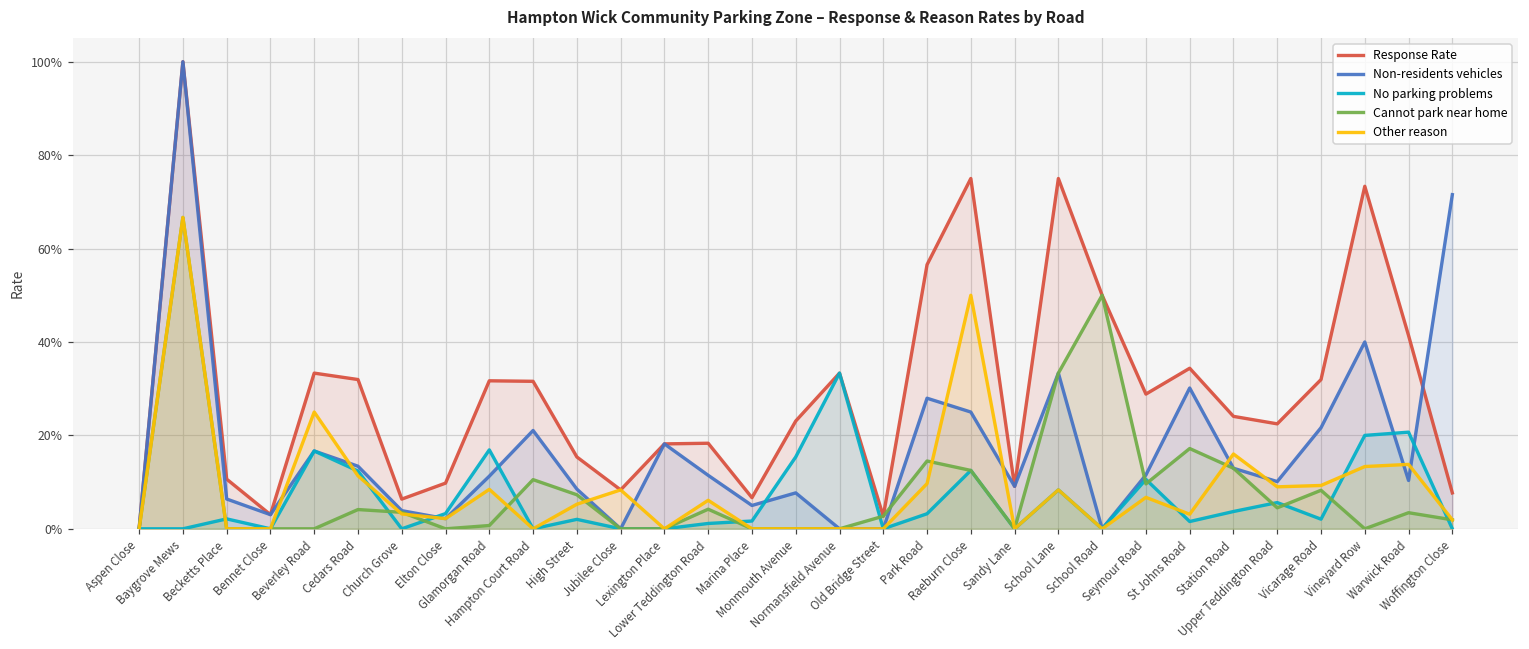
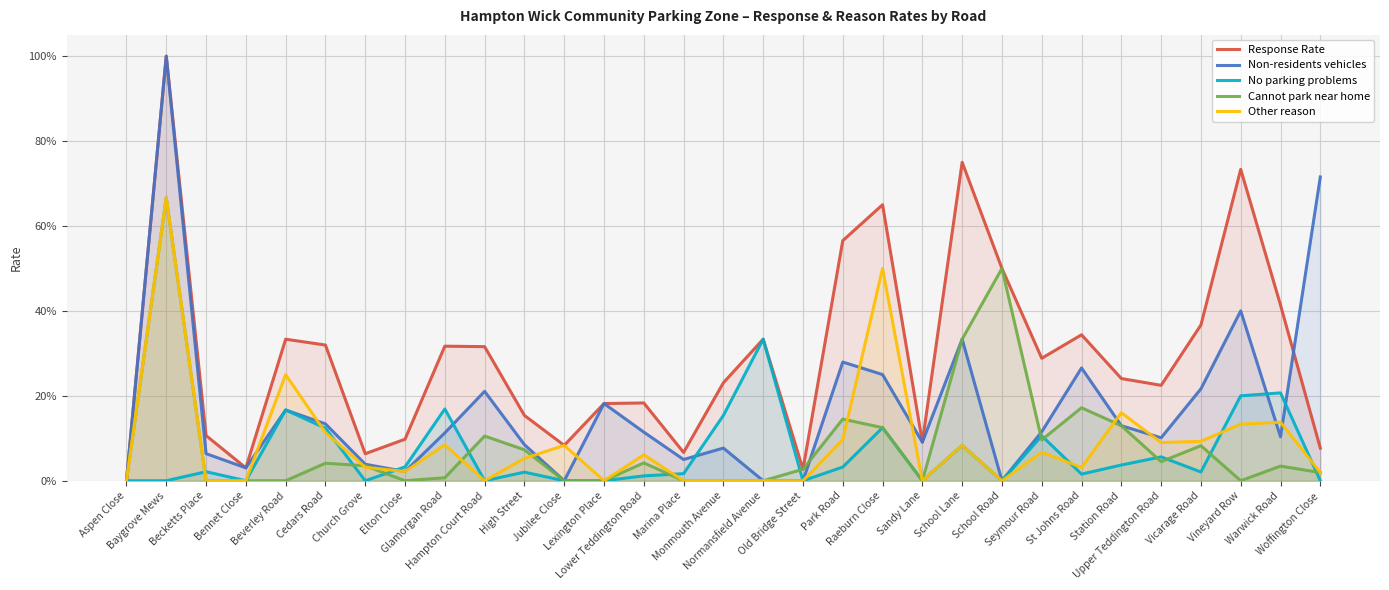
Response Rate, Raeburn Close: 75% -> 65%
Non-residents vehicles, St Johns Road: 30% -> 27%
Response Rate, Vicarage Road: 32% -> 37%
